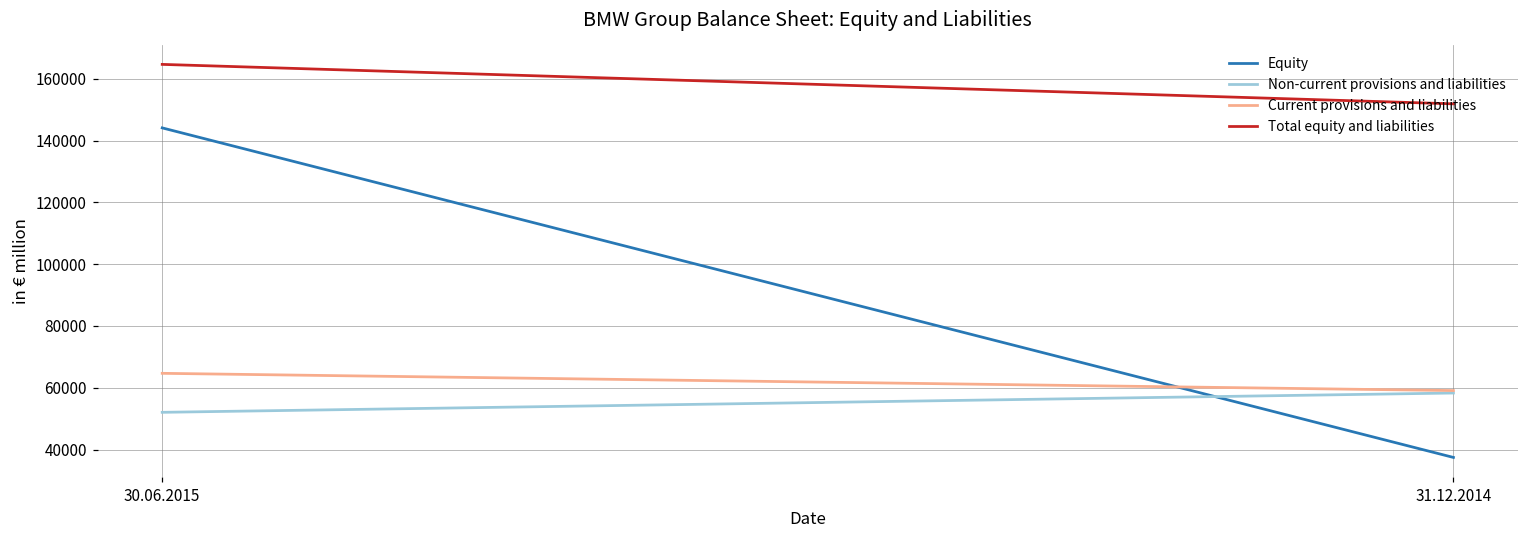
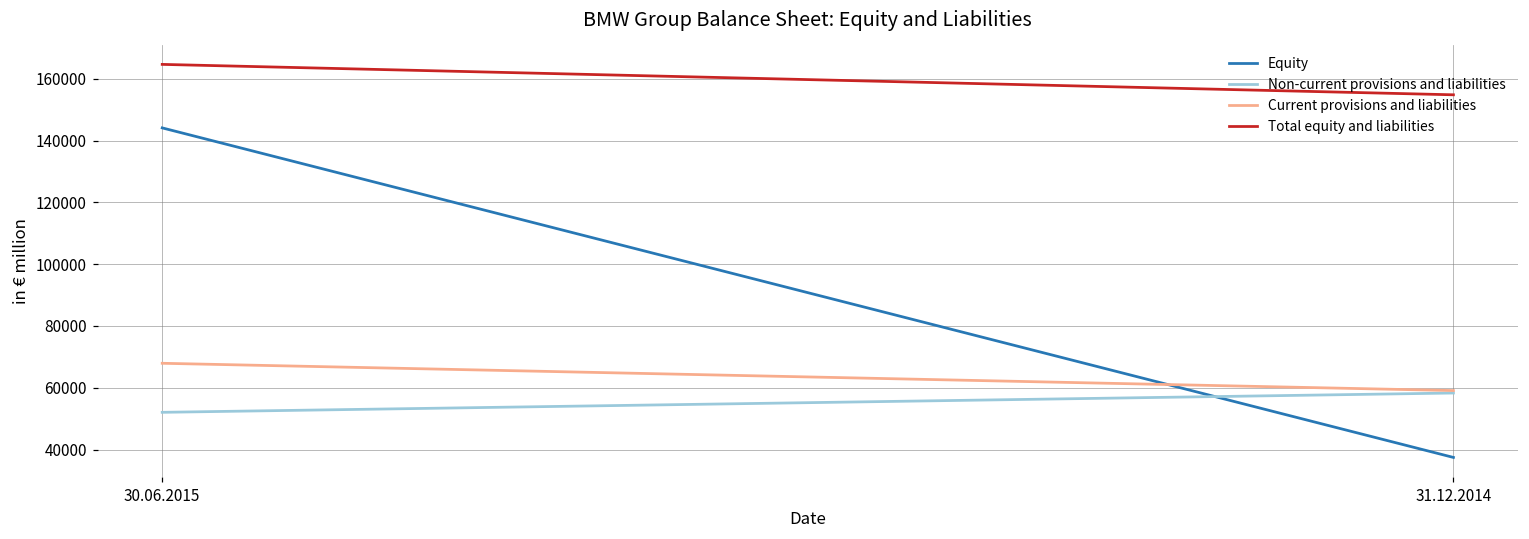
Current provisions and liabilities, 30.06.2015: 65000 -> 68000
Total equity and liabilities, 31.12.2014: 152000 -> 155000
